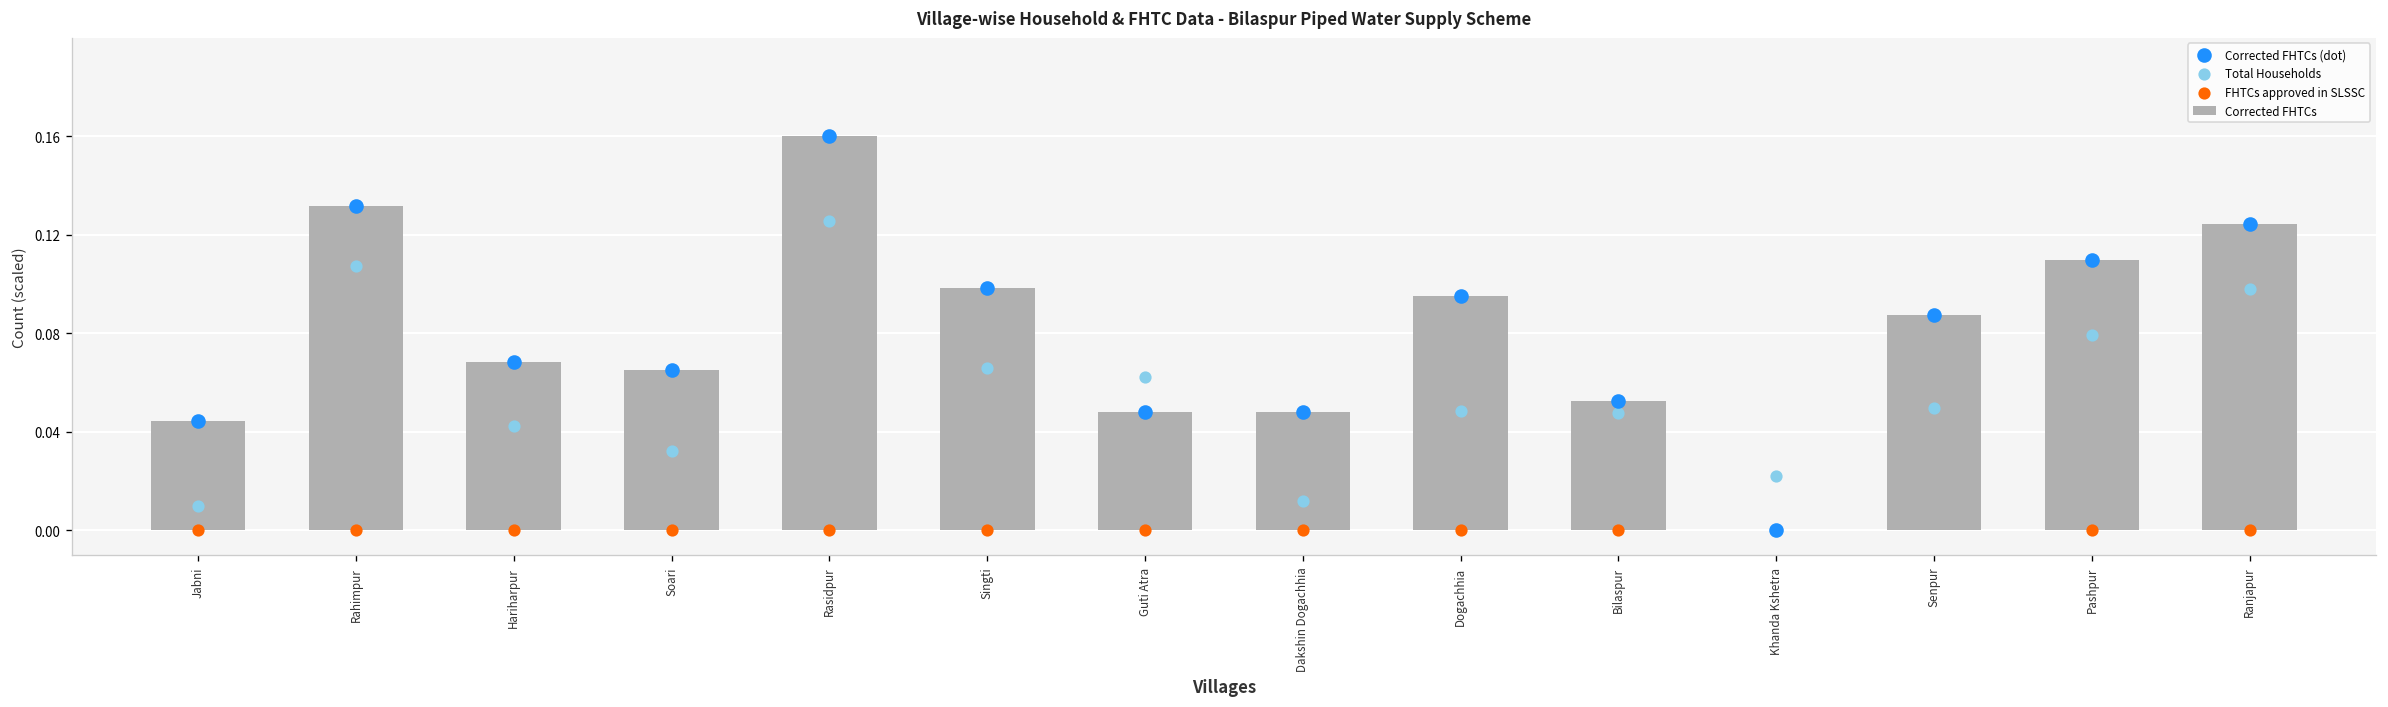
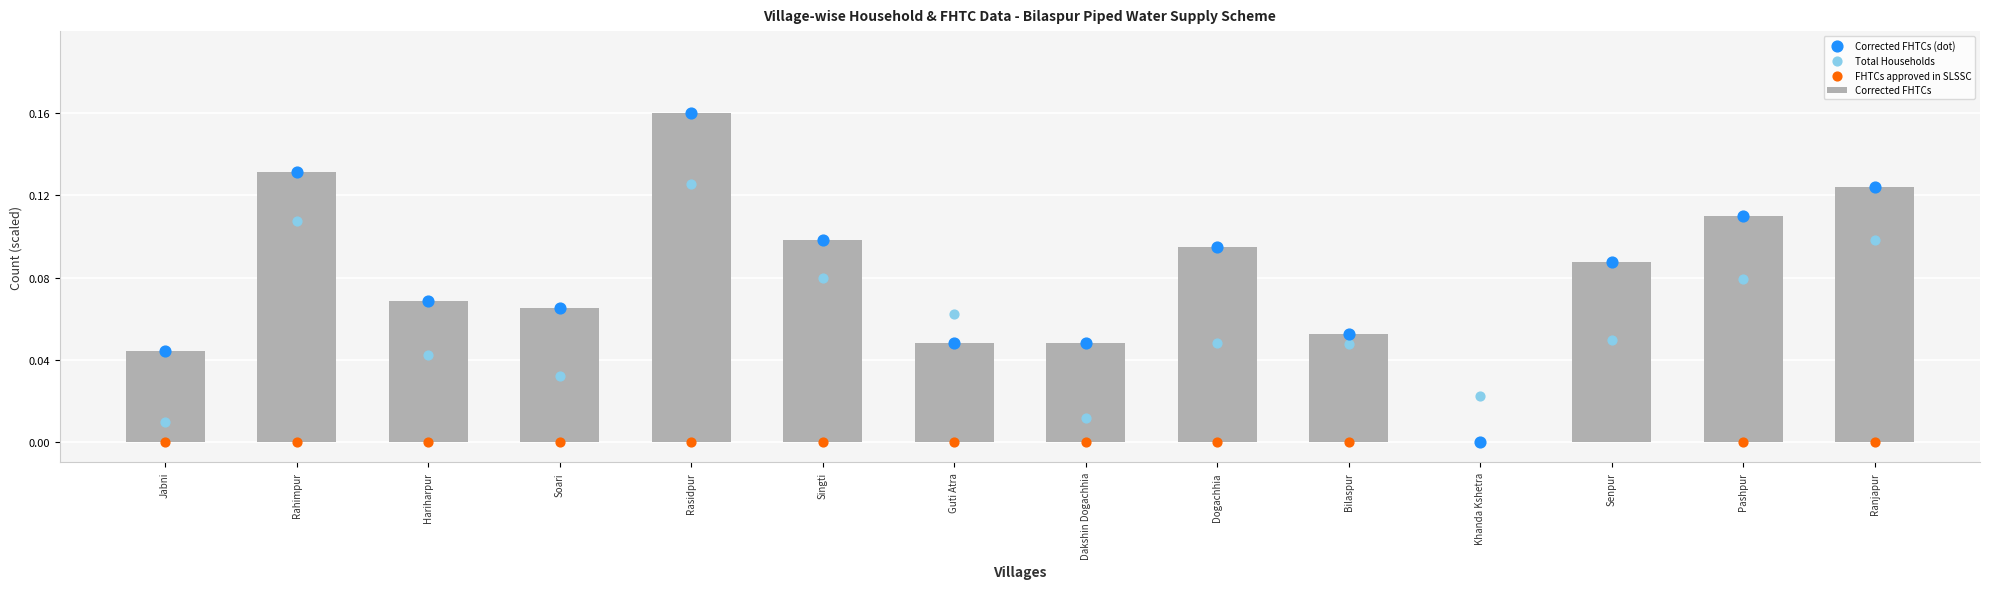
Total Households, Singti: 0.066 -> 0.080
